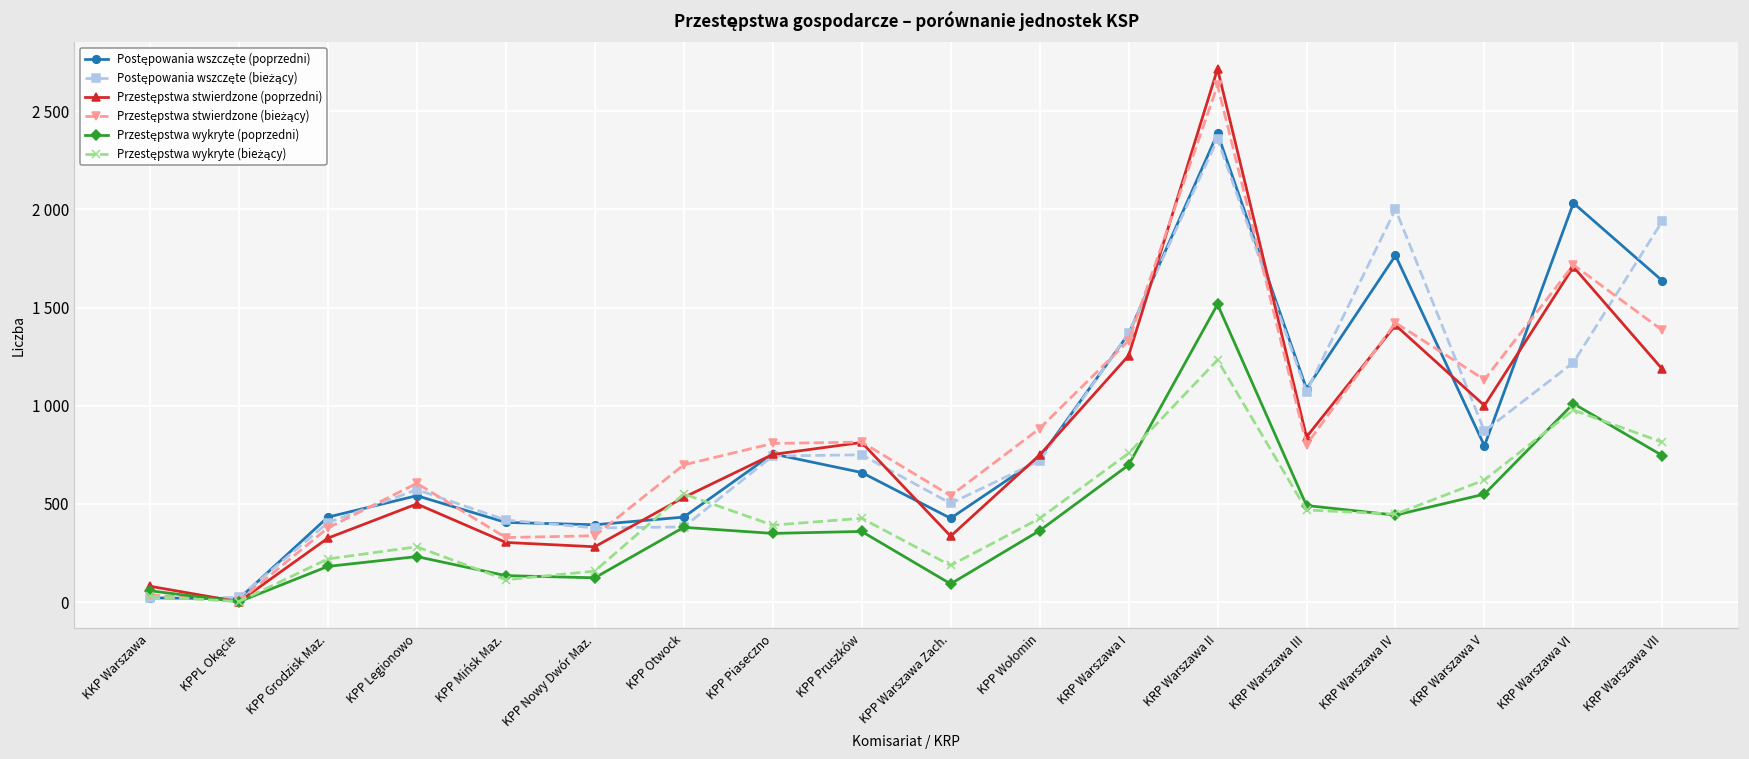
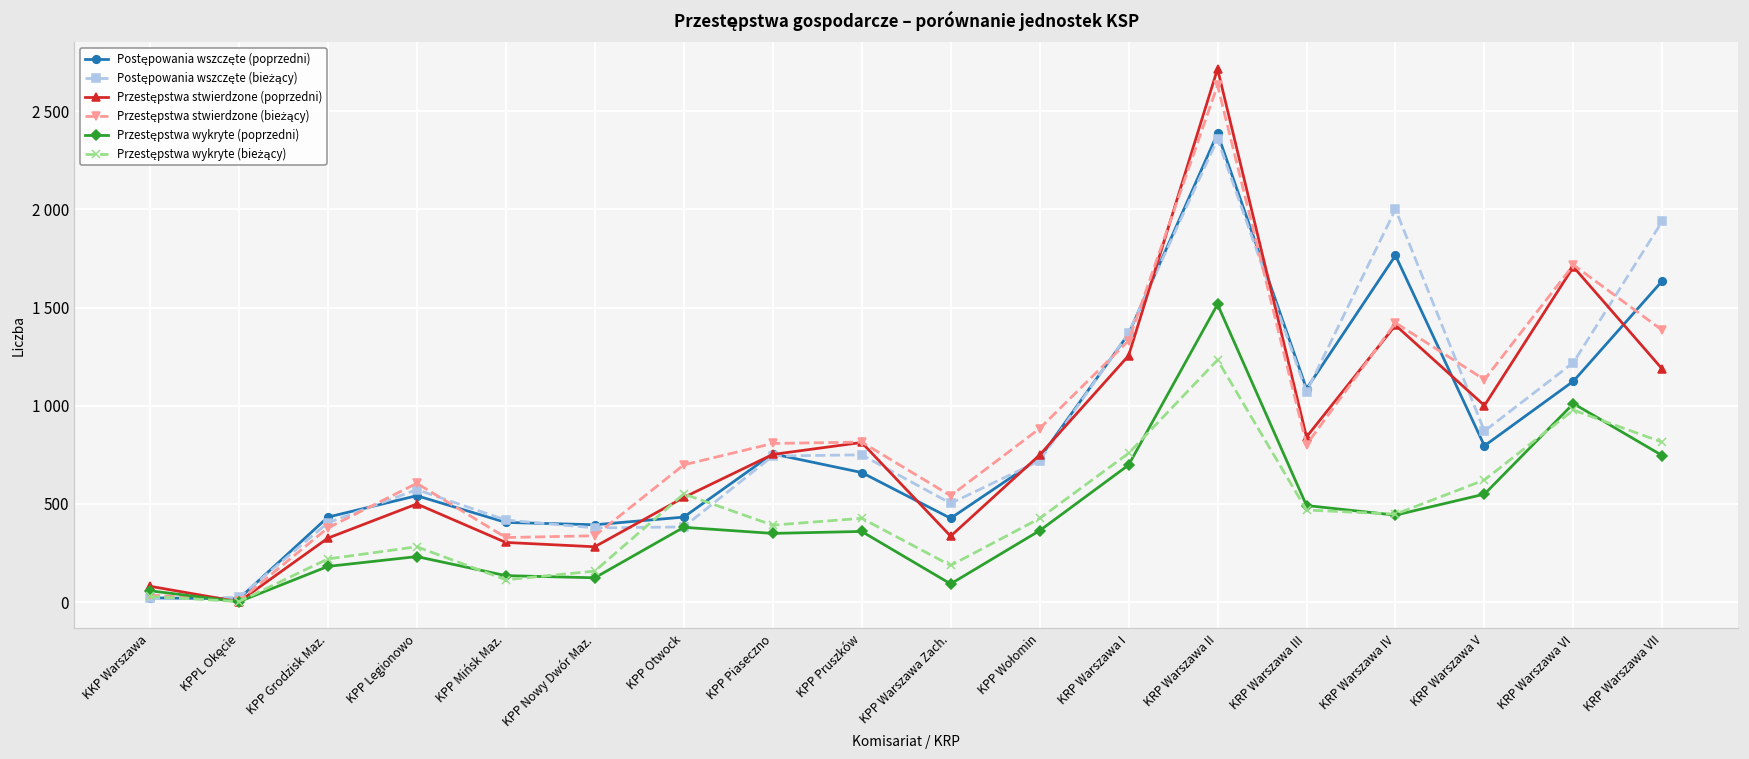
Postępowania wszczęte (poprzedni), KRP Warszawa VI: 2030 -> 1130
